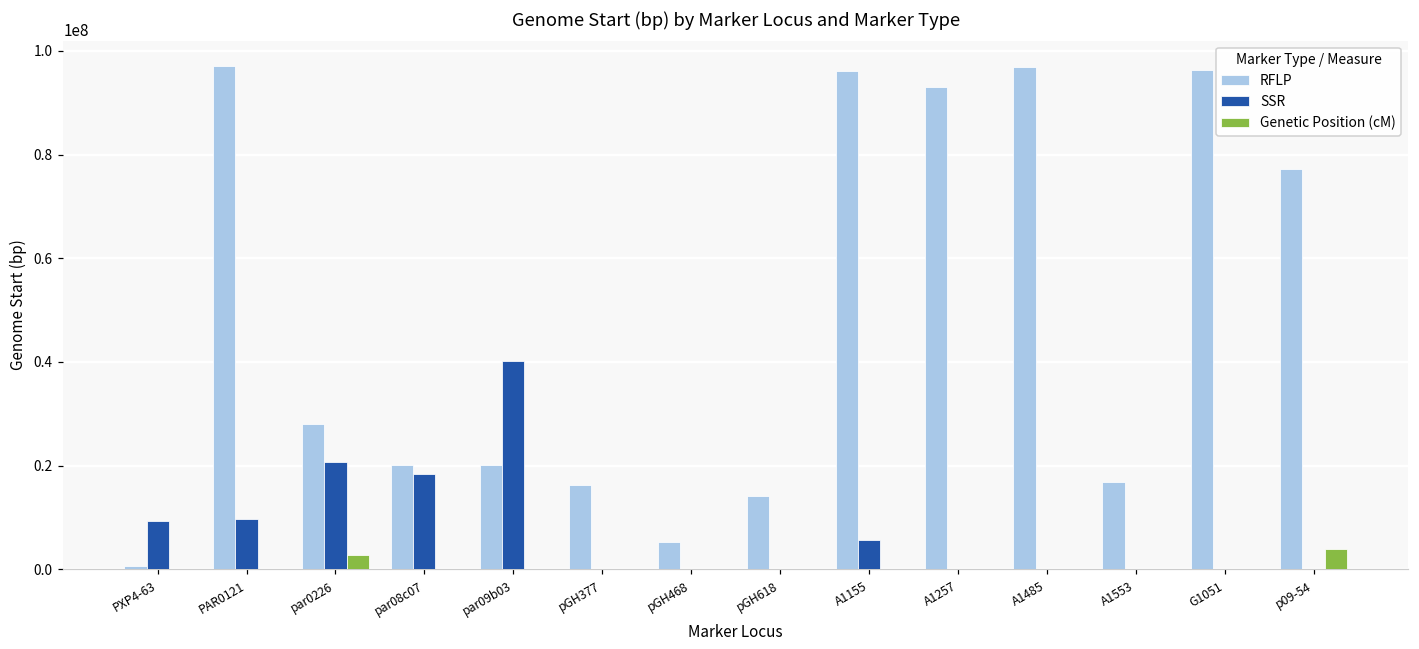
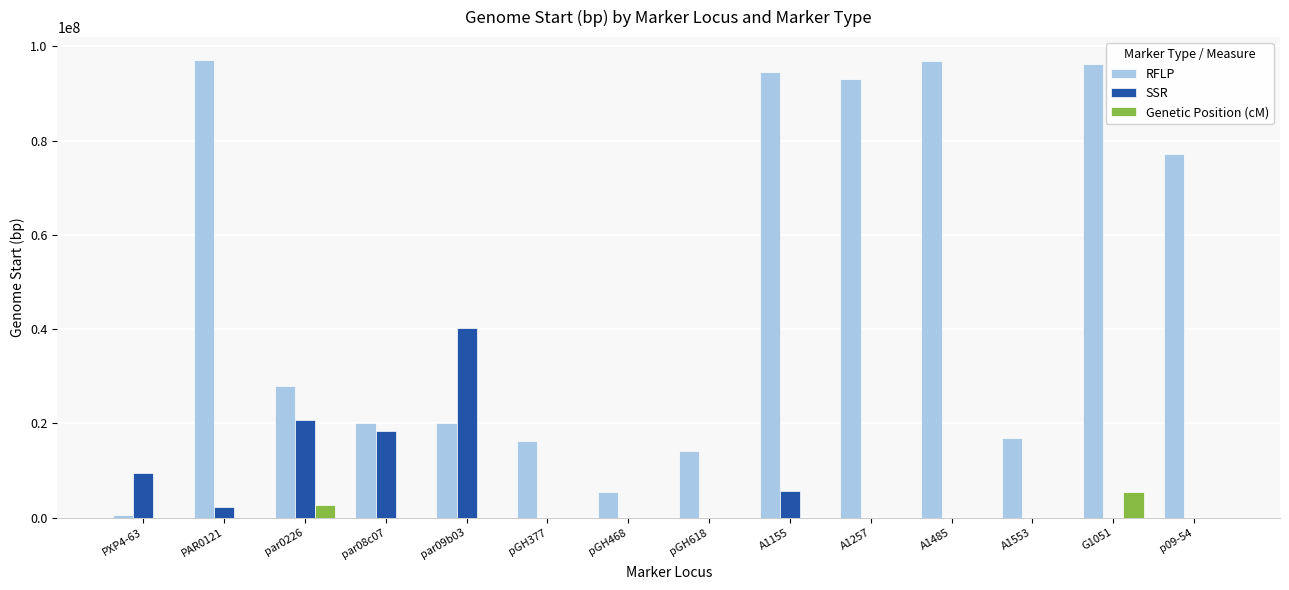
SSR, PAR0121: 10000000 -> 2000000
RFLP, A1155: 96000000 -> 94000000
Genetic Position (cM), G1051: 0 -> 5000000
Genetic Position (cM), p09-54: 4000000 -> 0
